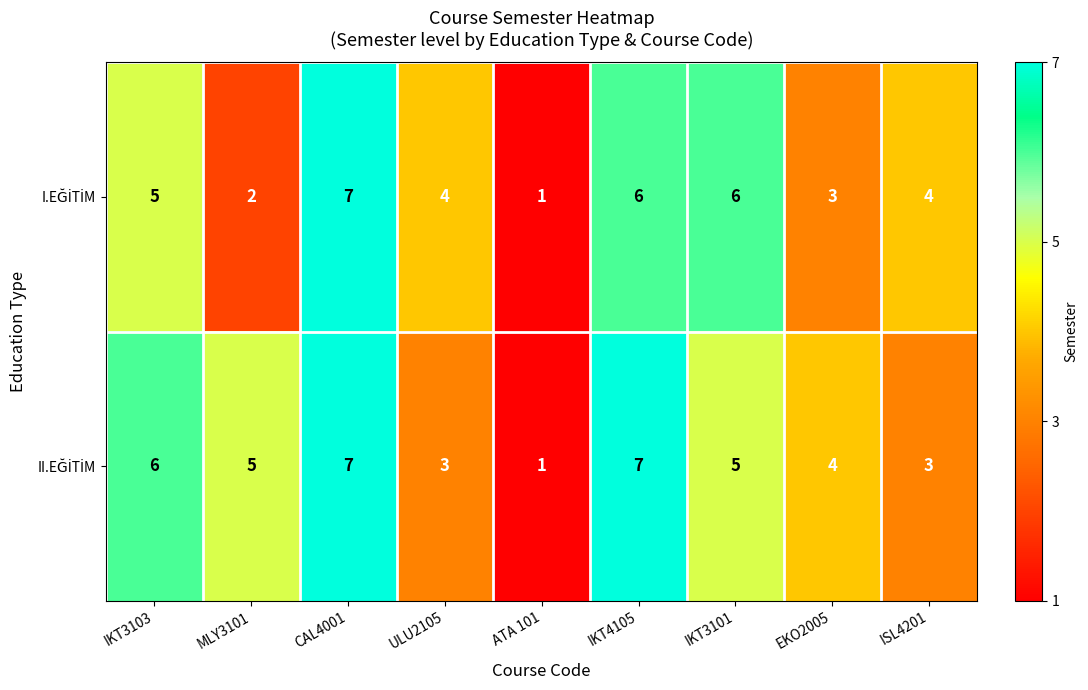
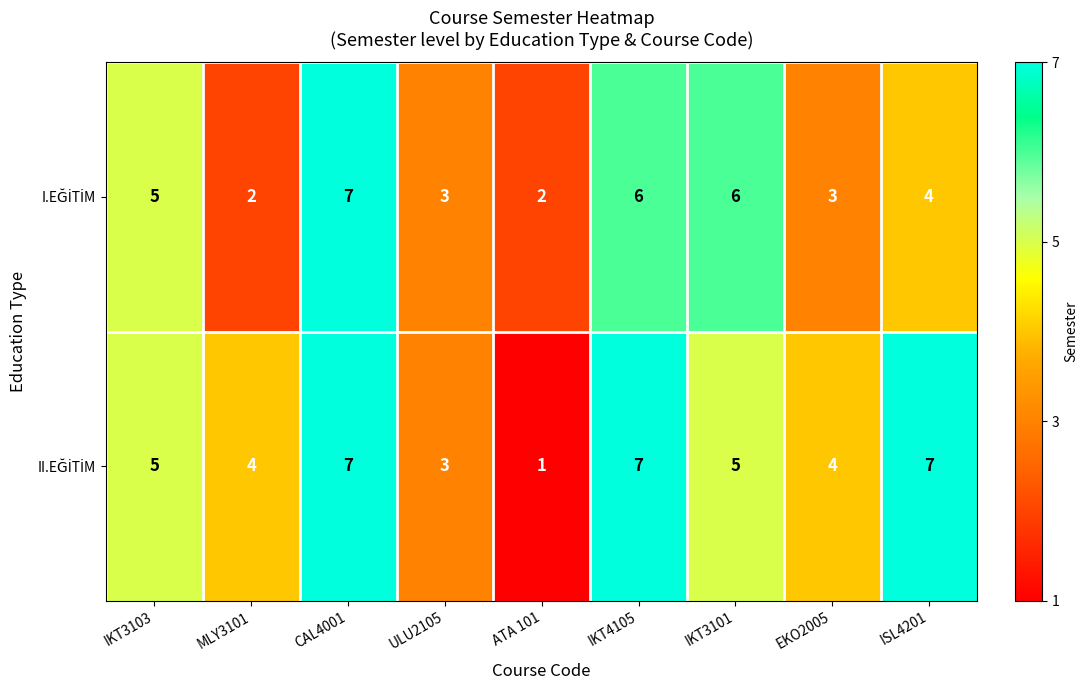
I.EĞİTİM, ULU2105: 4 -> 3
I.EĞİTİM, ATA 101: 1 -> 2
II.EĞİTİM, IKT3103: 6 -> 5
II.EĞİTİM, MLY3101: 5 -> 4
II.EĞİTİM, ISL4201: 3 -> 7
